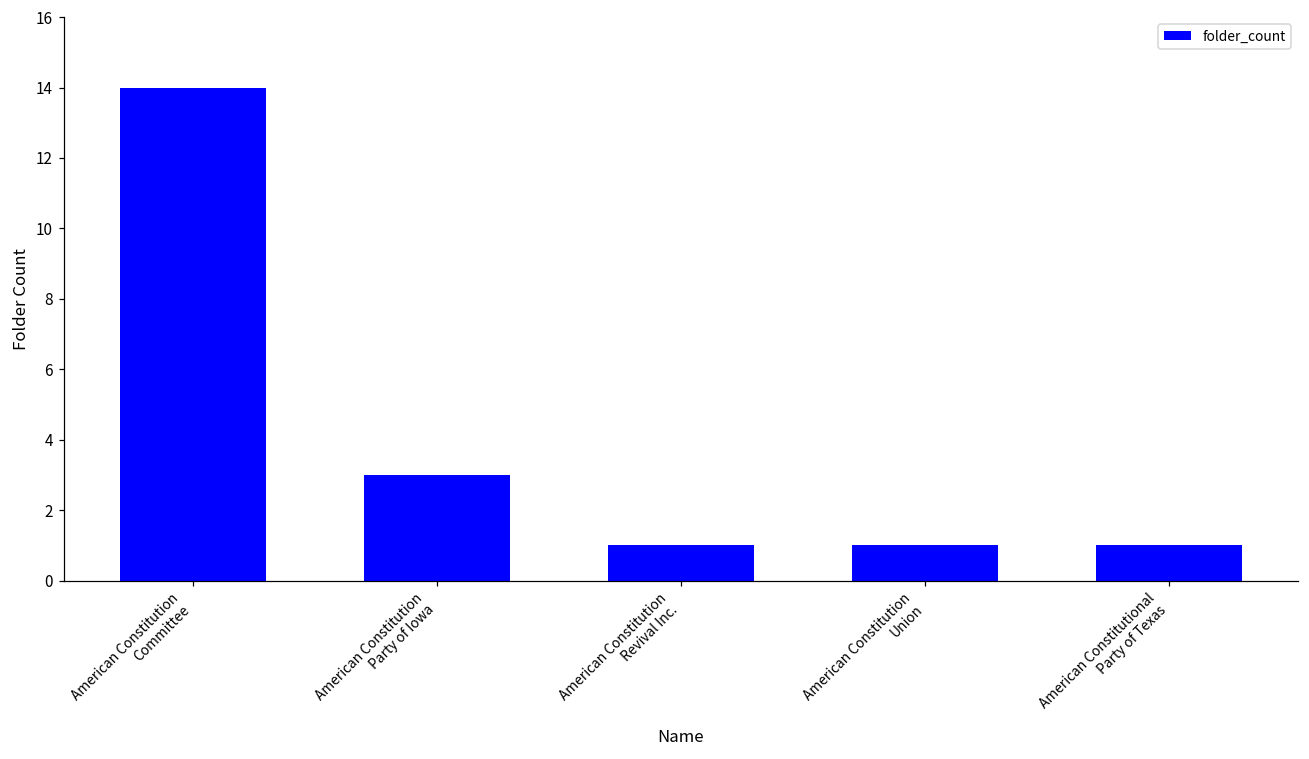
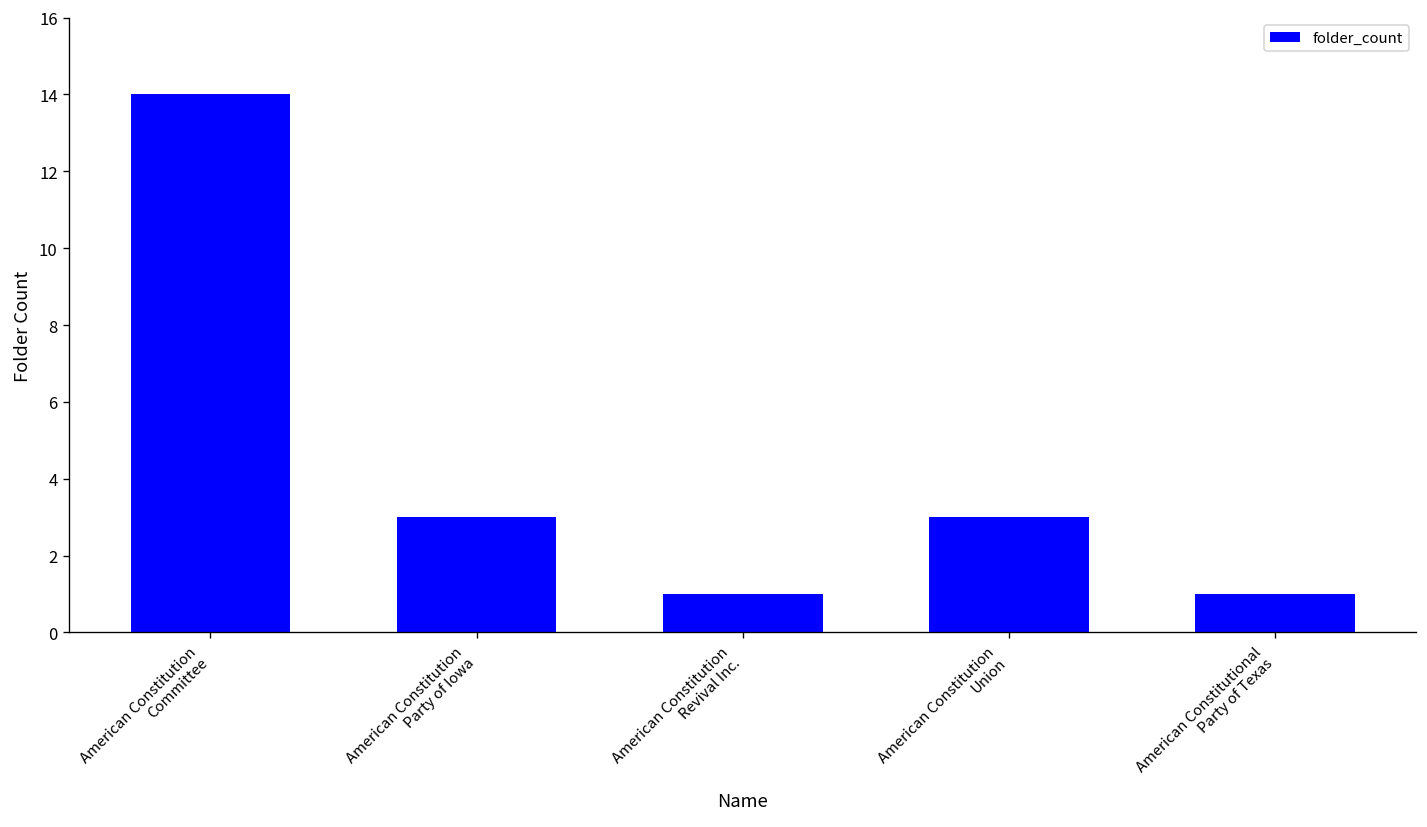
American Constitution Union: 1 -> 3
